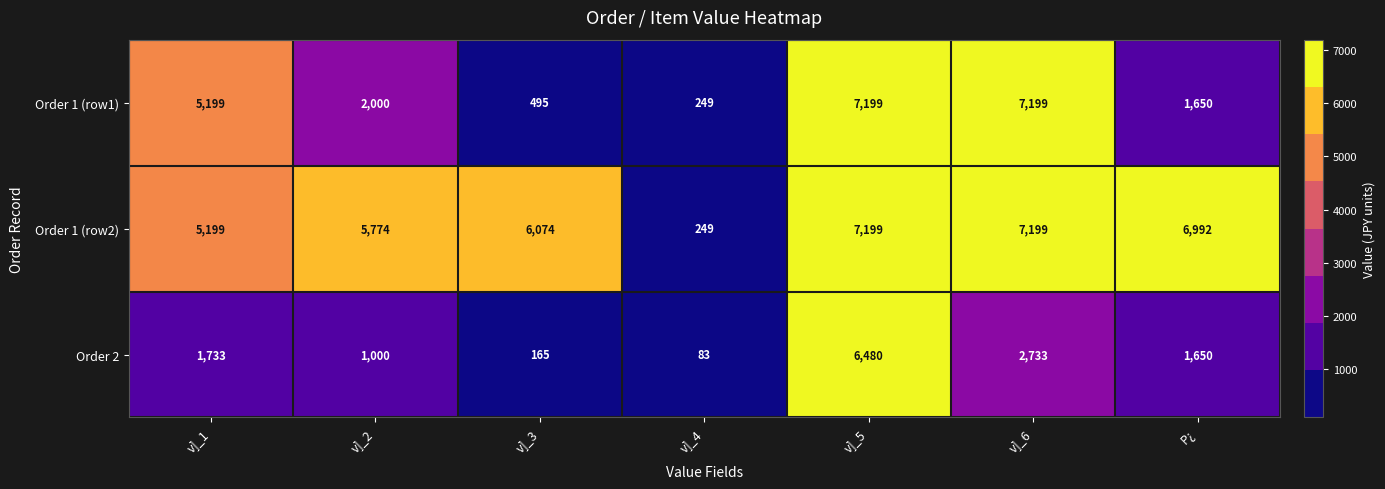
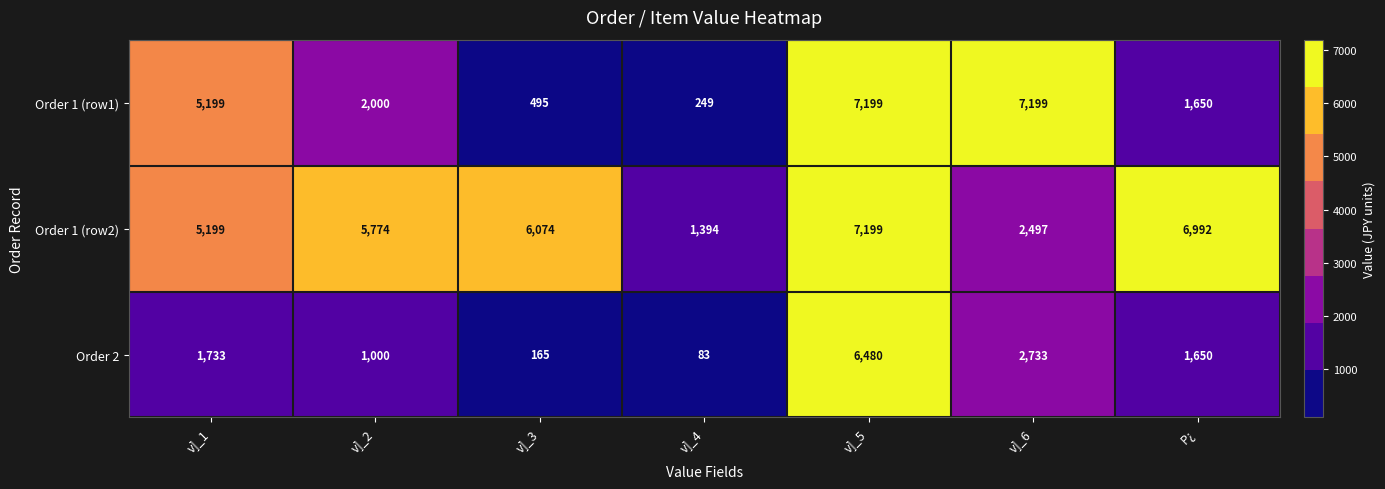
Order 1 (row2), v]_4: 249 -> 1,394
Order 1 (row2), v]_6: 7,199 -> 2,497
